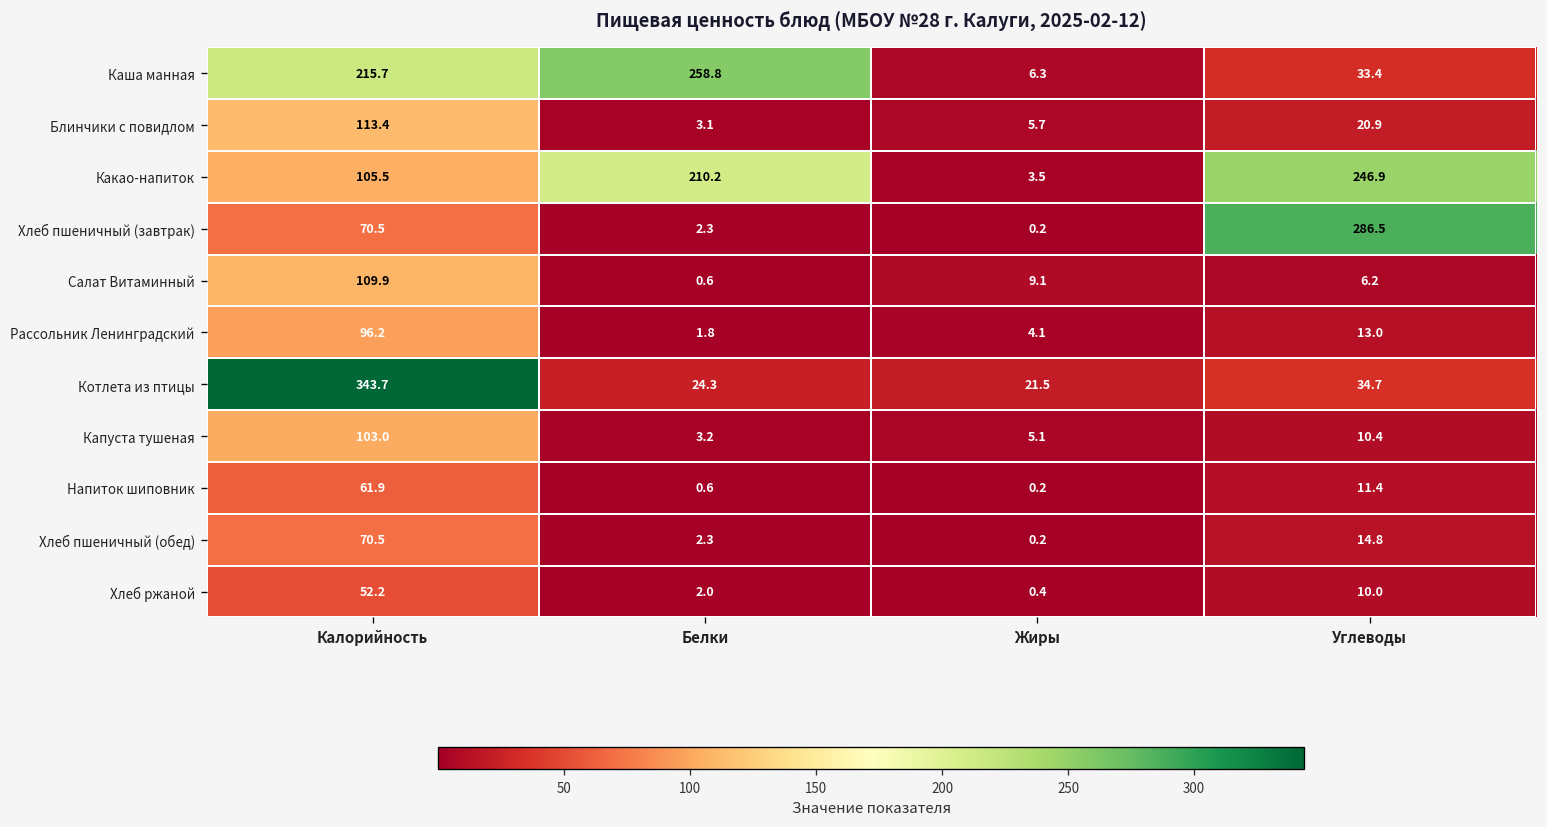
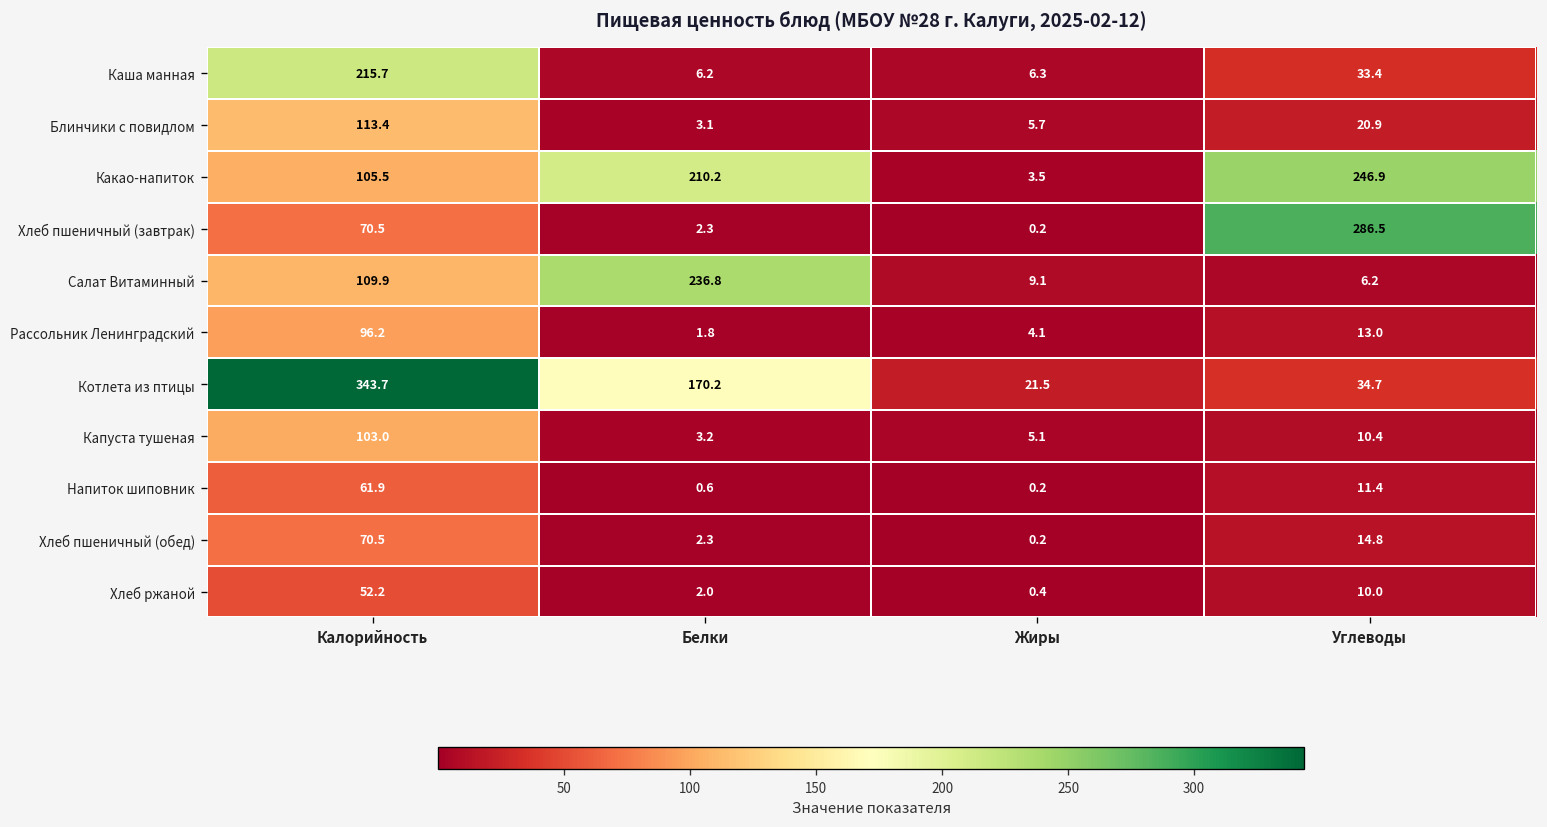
Каша манная, Белки: 258.8 -> 6.2
Салат Витаминный, Белки: 0.6 -> 236.8
Котлета из птицы, Белки: 24.3 -> 170.2
